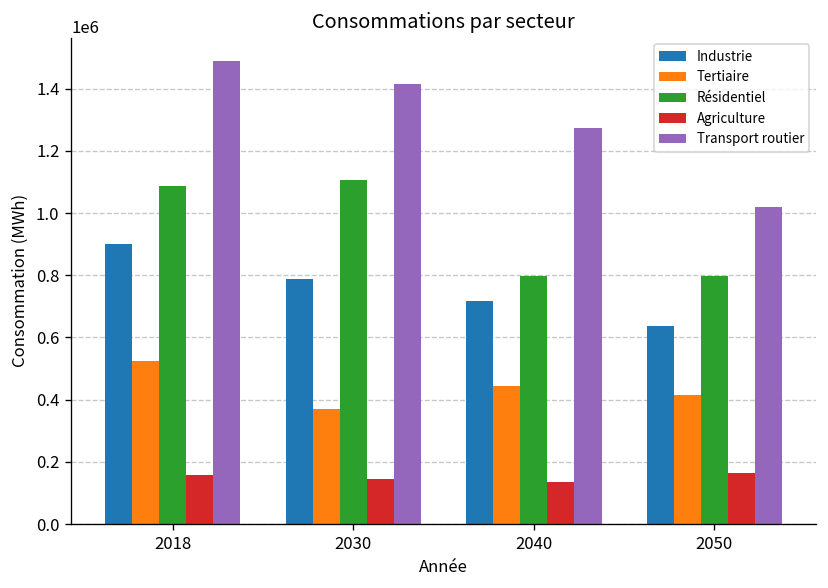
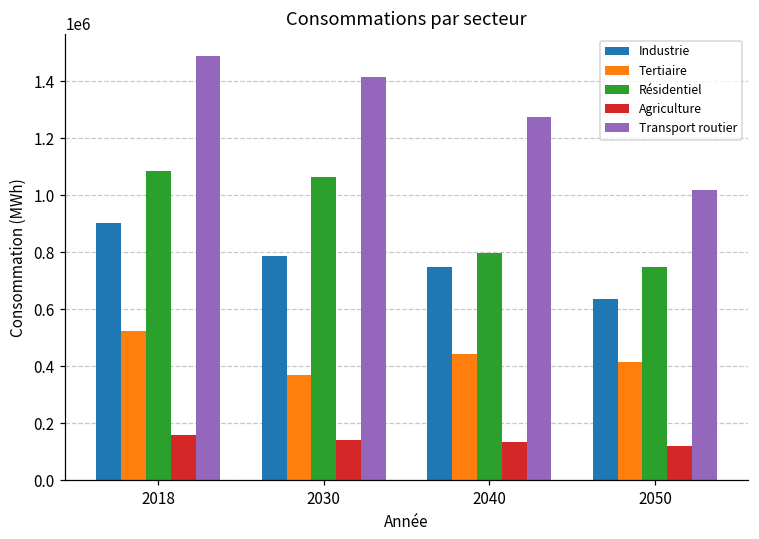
Résidentiel, 2030: 1110000 -> 1060000
Industrie, 2040: 720000 -> 750000
Résidentiel, 2050: 800000 -> 750000
Agriculture, 2050: 160000 -> 120000
